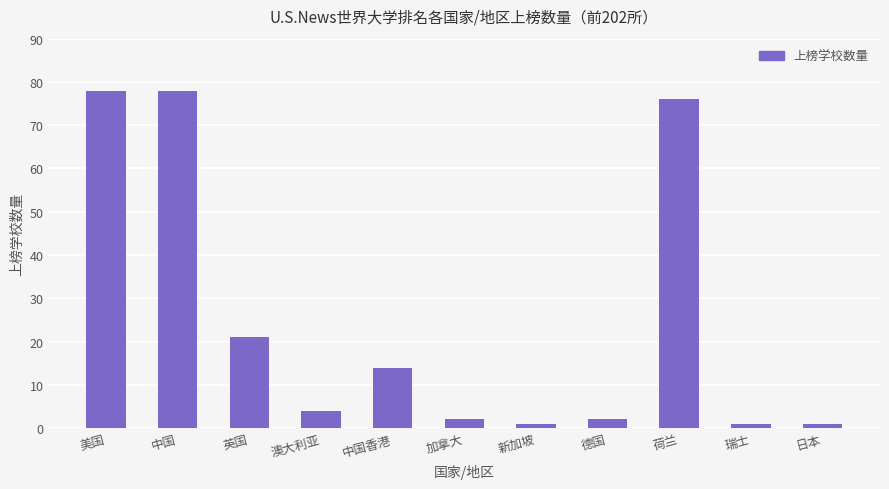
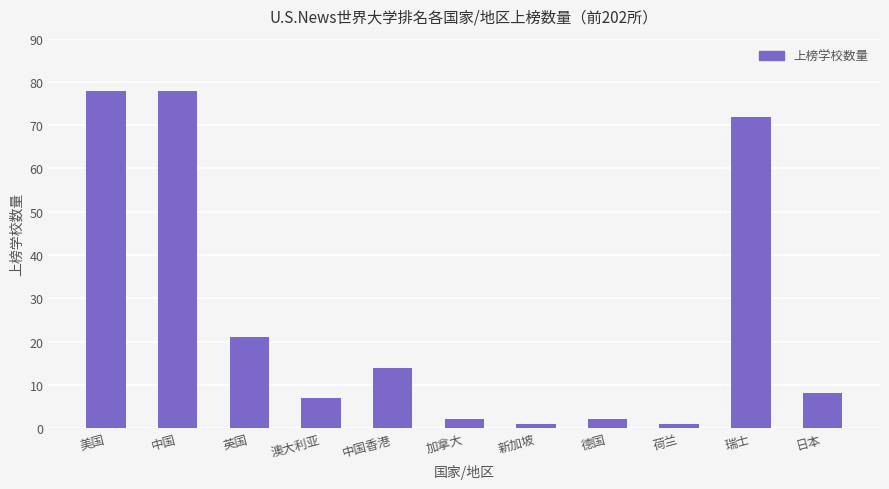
澳大利亚: 4 -> 7
荷兰: 76 -> 1
瑞士: 1 -> 72
日本: 1 -> 8
